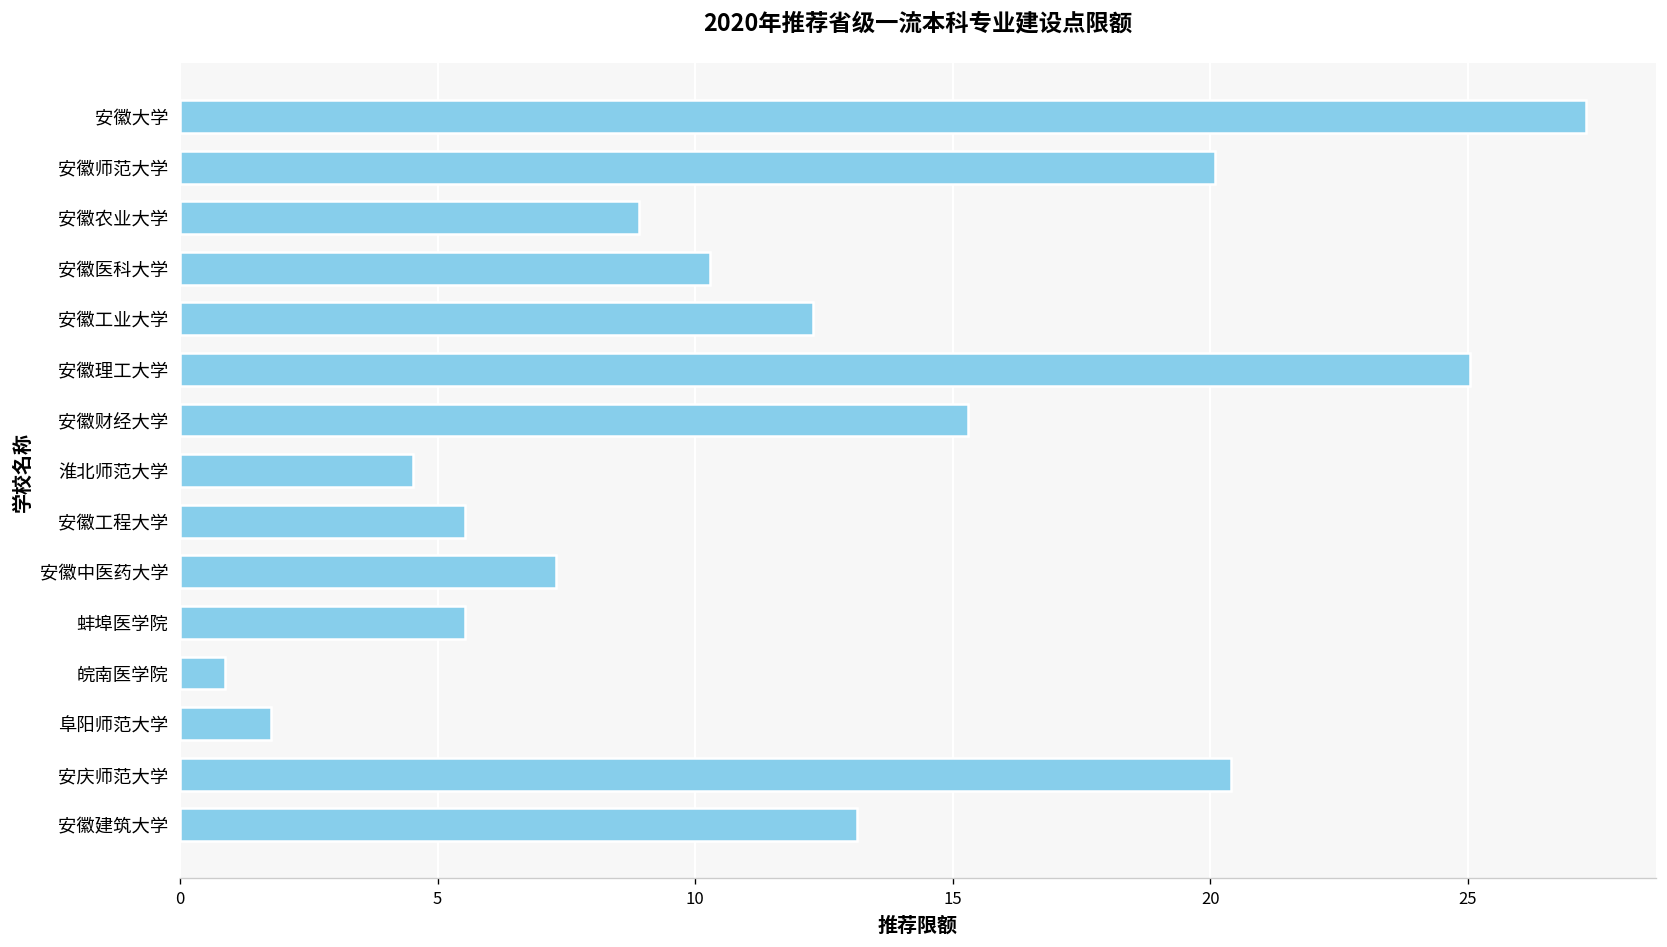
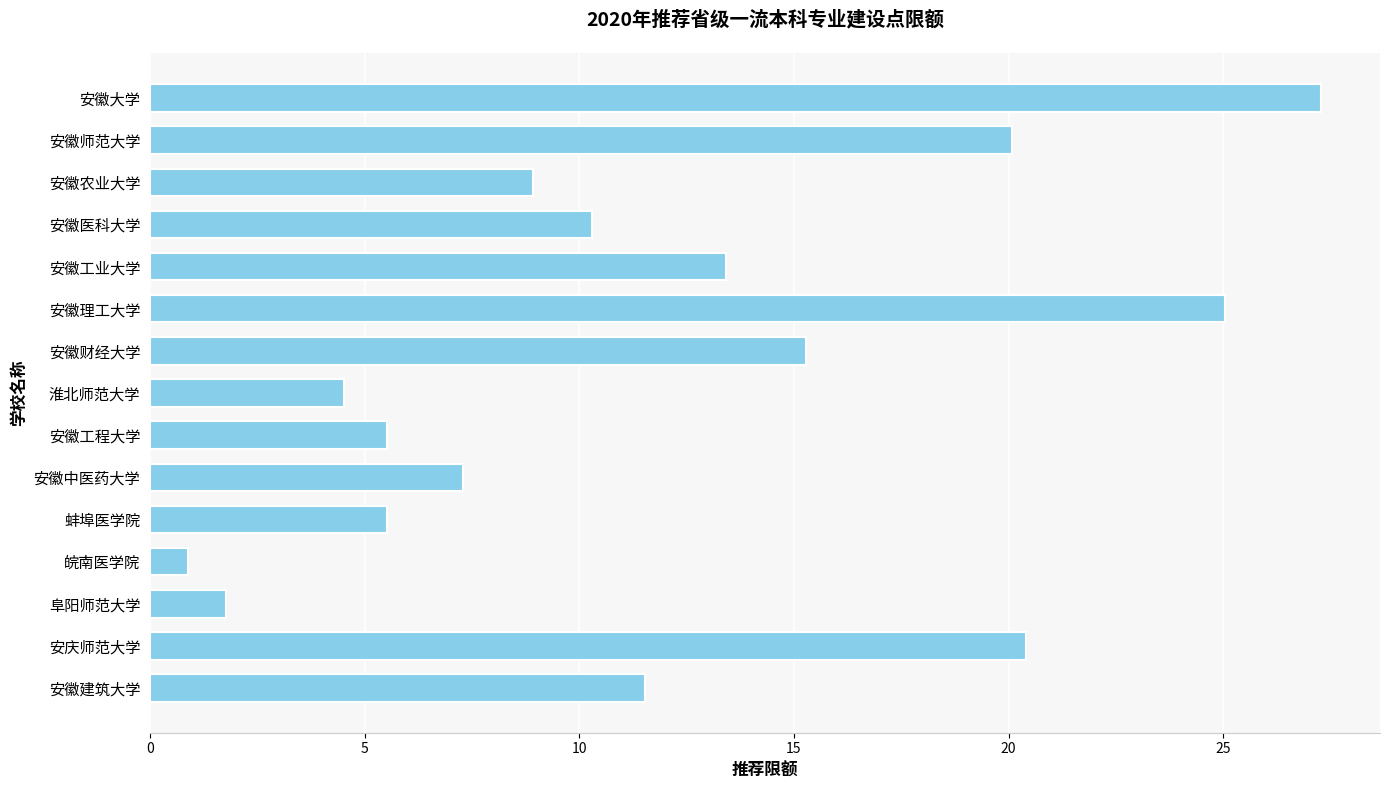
安徽工业大学: 12.3 -> 13.4
安徽建筑大学: 13.2 -> 11.5
